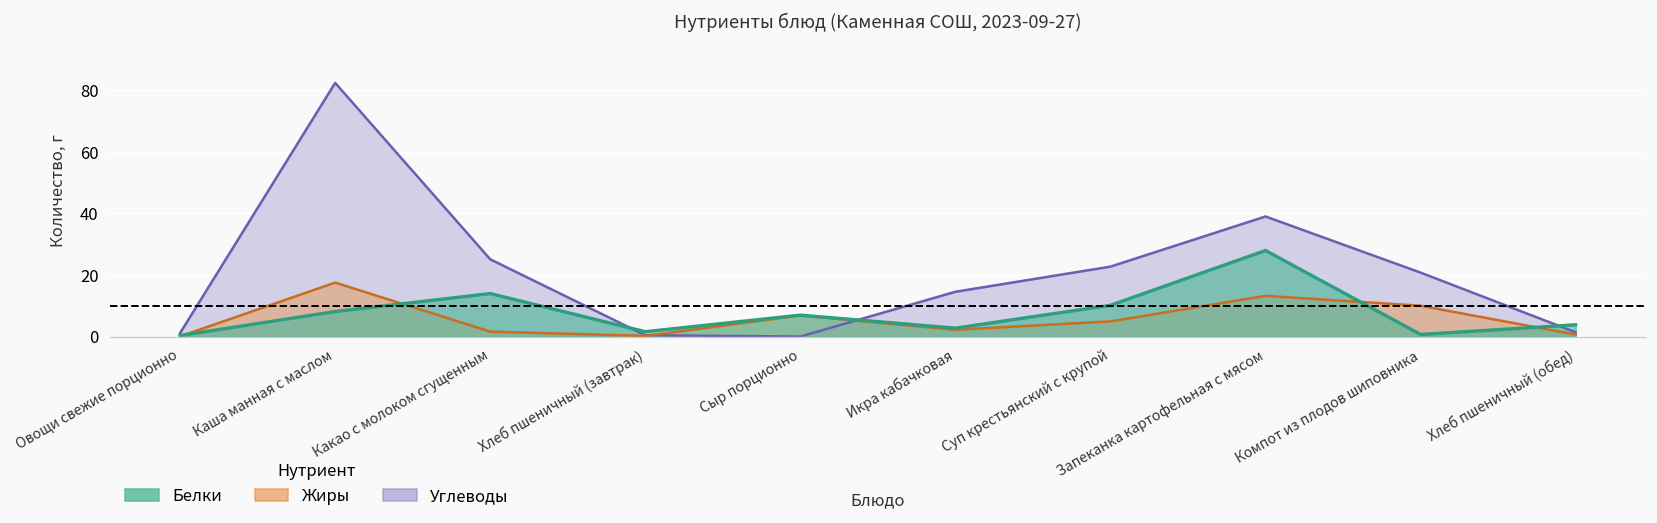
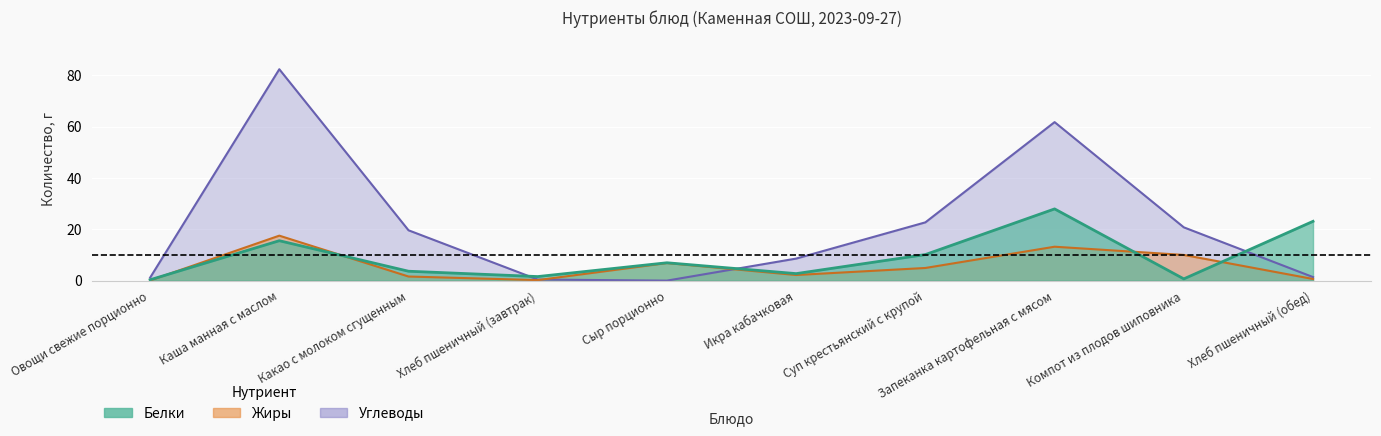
Белки, Каша манная с маслом: 8 -> 16
Углеводы, Какао с молоком сгущенным: 25 -> 20
Белки, Какао с молоком сгущенным: 14 -> 4
Углеводы, Икра кабачковая: 15 -> 9
Углеводы, Запеканка картофельная с мясом: 39 -> 62
Белки, Хлеб пшеничный (обед): 4 -> 23
